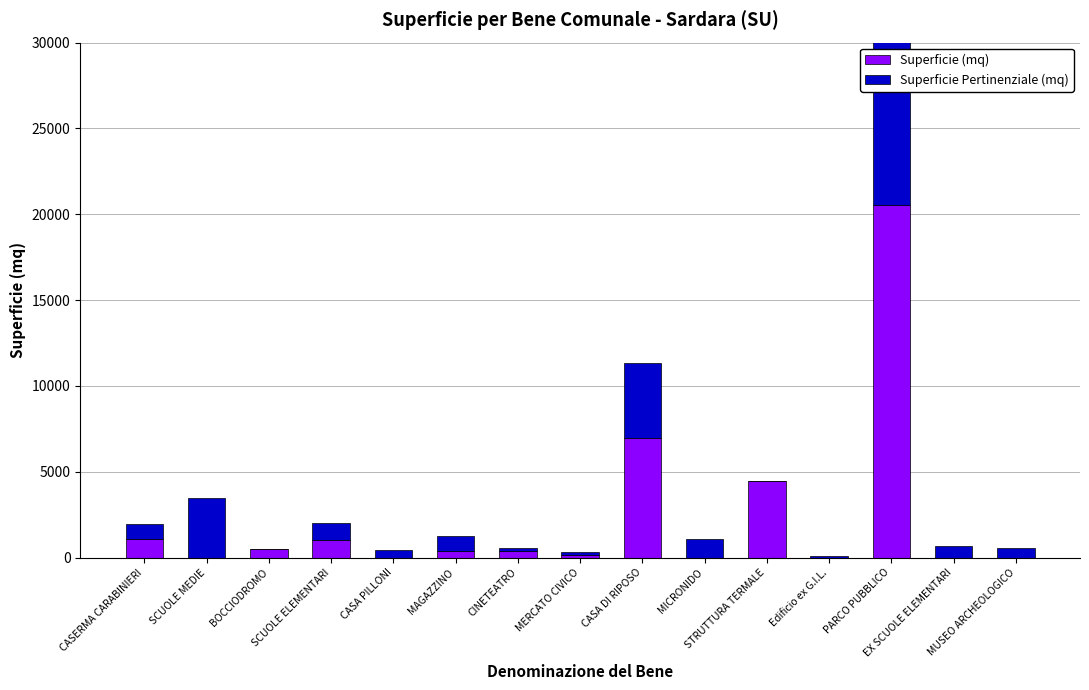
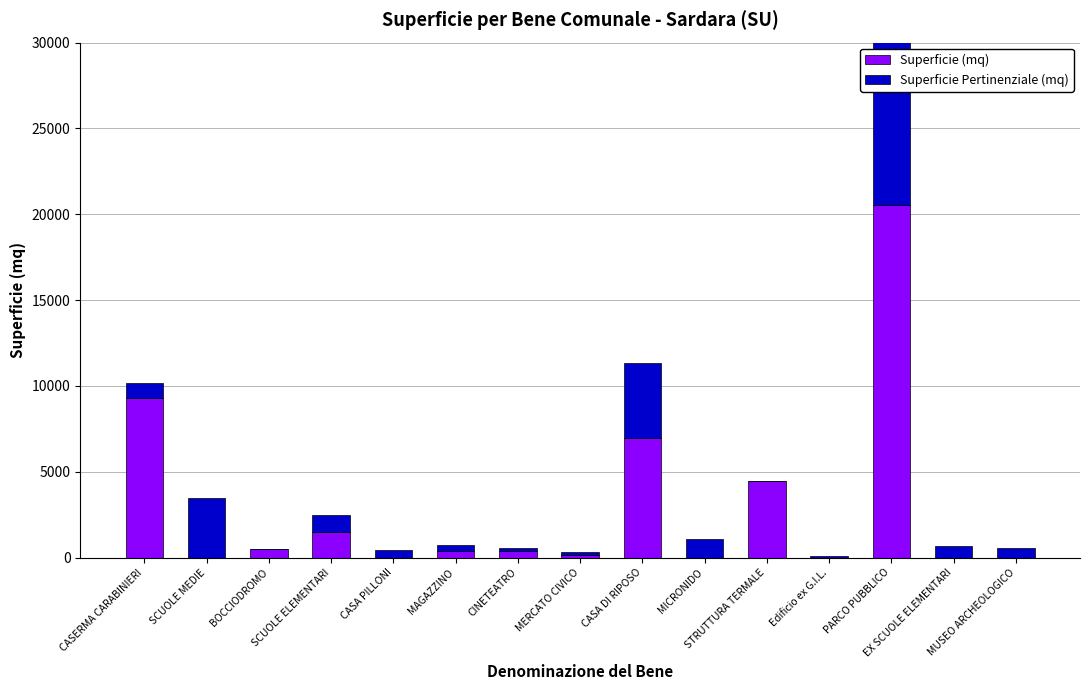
Superficie (mq), CASERMA CARABINIERI: 1100 -> 9300
Superficie (mq), SCUOLE ELEMENTARI: 1000 -> 1500
Superficie Pertinenziale (mq), MAGAZZINO: 900 -> 400
